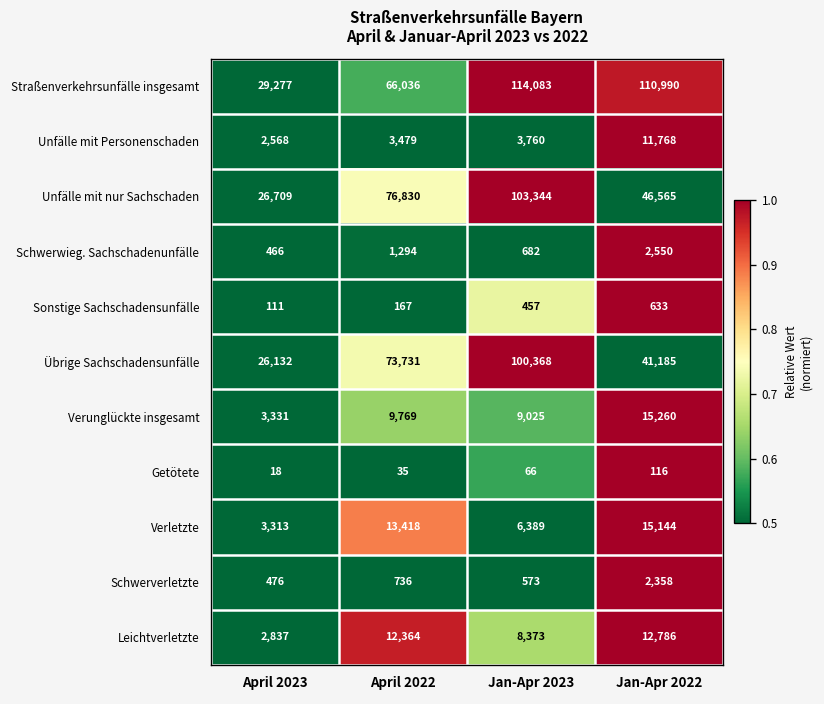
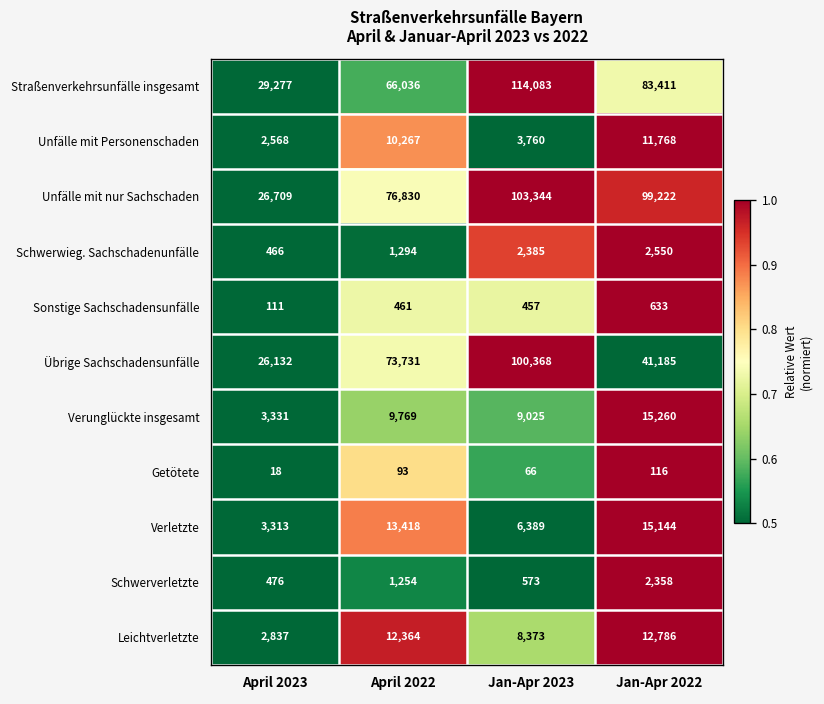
Straßenverkehrsunfälle insgesamt, Jan-Apr 2022: 110,990 -> 83,411
Unfälle mit Personenschaden, April 2022: 3,479 -> 10,267
Unfälle mit nur Sachschaden, Jan-Apr 2022: 46,565 -> 99,222
Schwerwieg. Sachschadenunfälle, Jan-Apr 2023: 682 -> 2,385
Sonstige Sachschadensunfälle, April 2022: 167 -> 461
Getötete, April 2022: 35 -> 93
Schwerverletzte, April 2022: 736 -> 1,254
